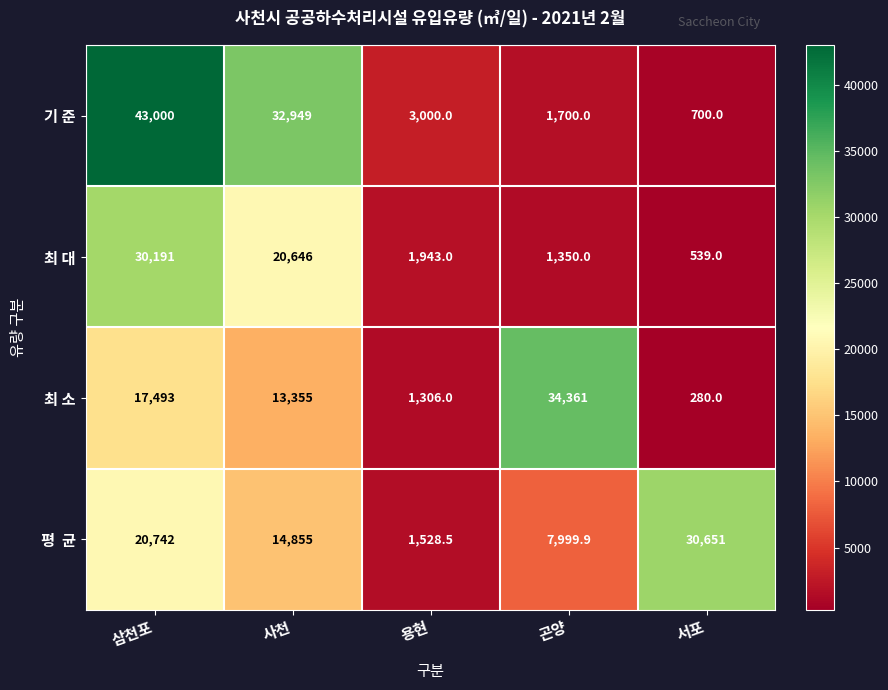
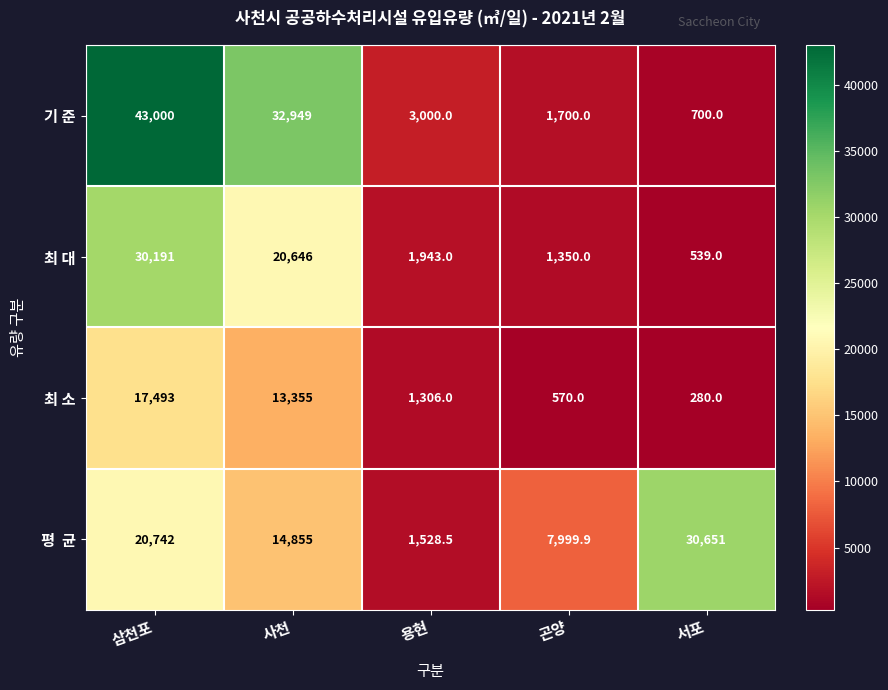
최 소, 곤양: 34,361 -> 570.0
